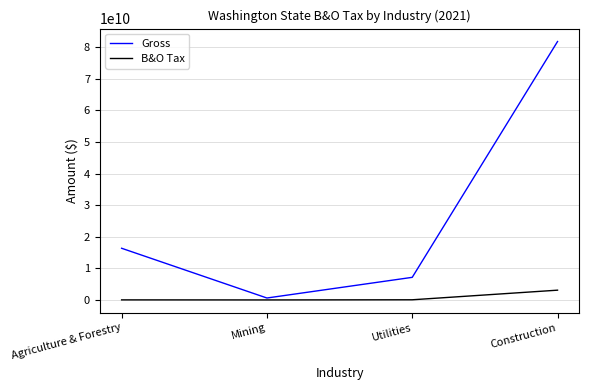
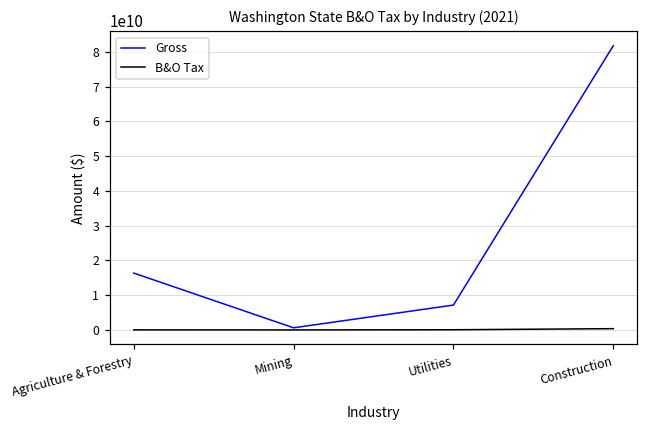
B&O Tax, Construction: 3000000000 -> 0
